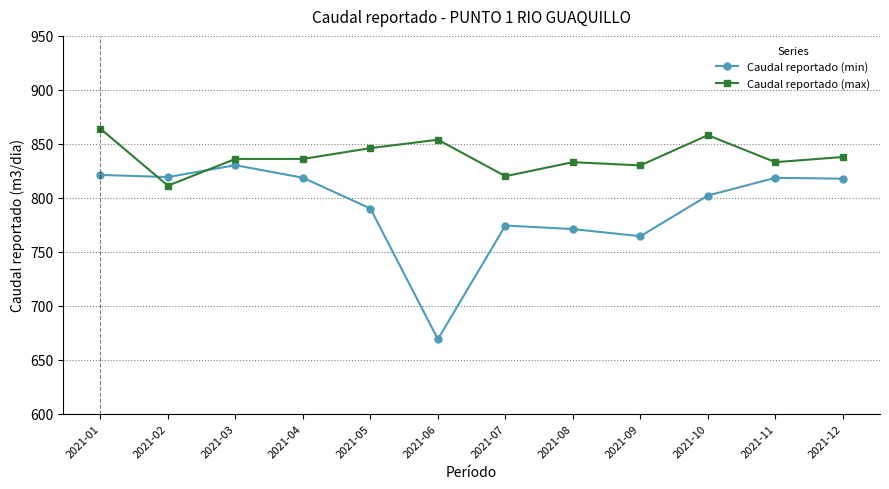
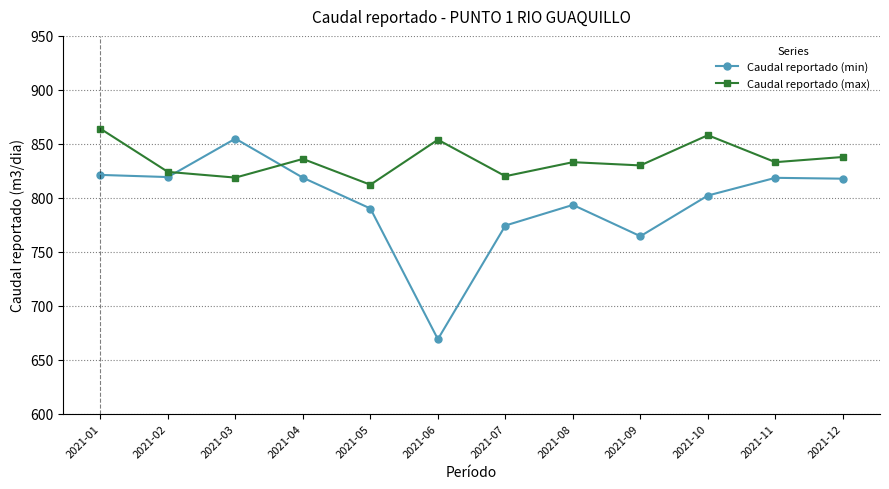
Caudal reportado (max), 2021-02: 811 -> 824
Caudal reportado (min), 2021-03: 830 -> 855
Caudal reportado (max), 2021-03: 836 -> 819
Caudal reportado (max), 2021-05: 846 -> 812
Caudal reportado (min), 2021-08: 771 -> 793
